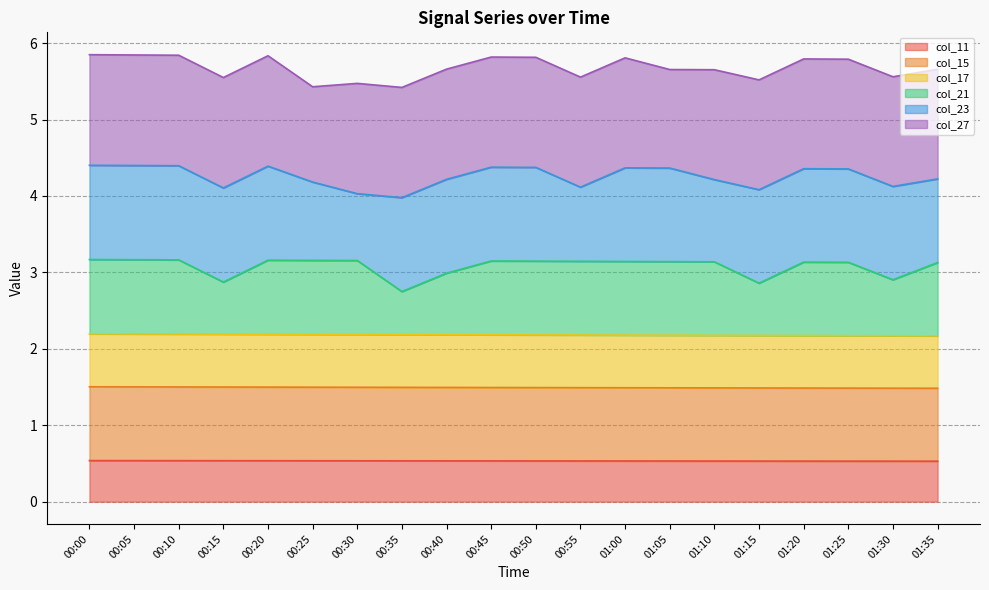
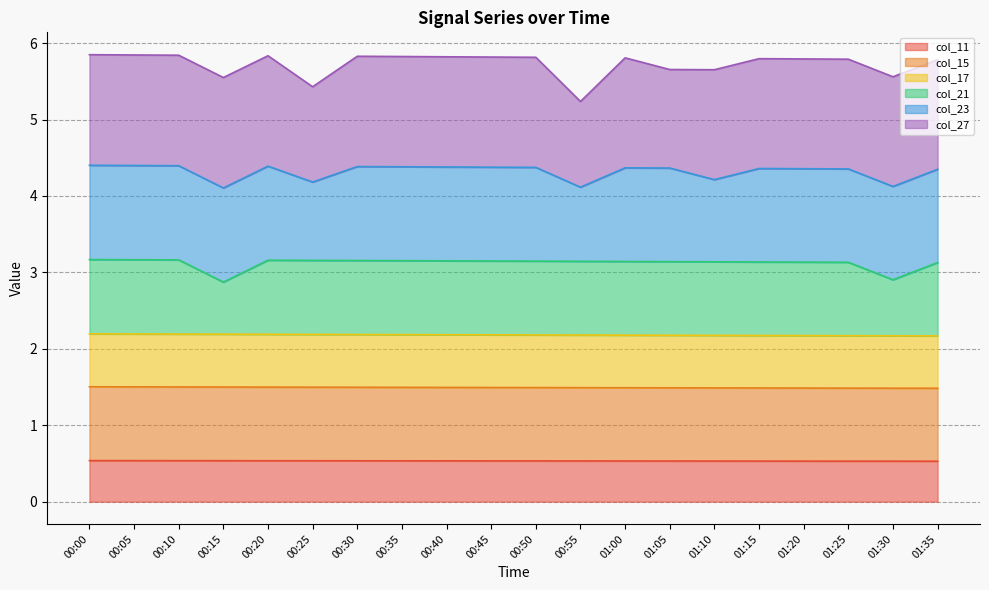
col_23, 00:30: 0.9 -> 1.2
col_21, 00:35: 0.6 -> 1.0
col_21, 00:40: 0.8 -> 1.0
col_27, 00:55: 1.4 -> 1.1
col_21, 01:15: 0.7 -> 1.0
col_23, 01:35: 1.1 -> 1.2
